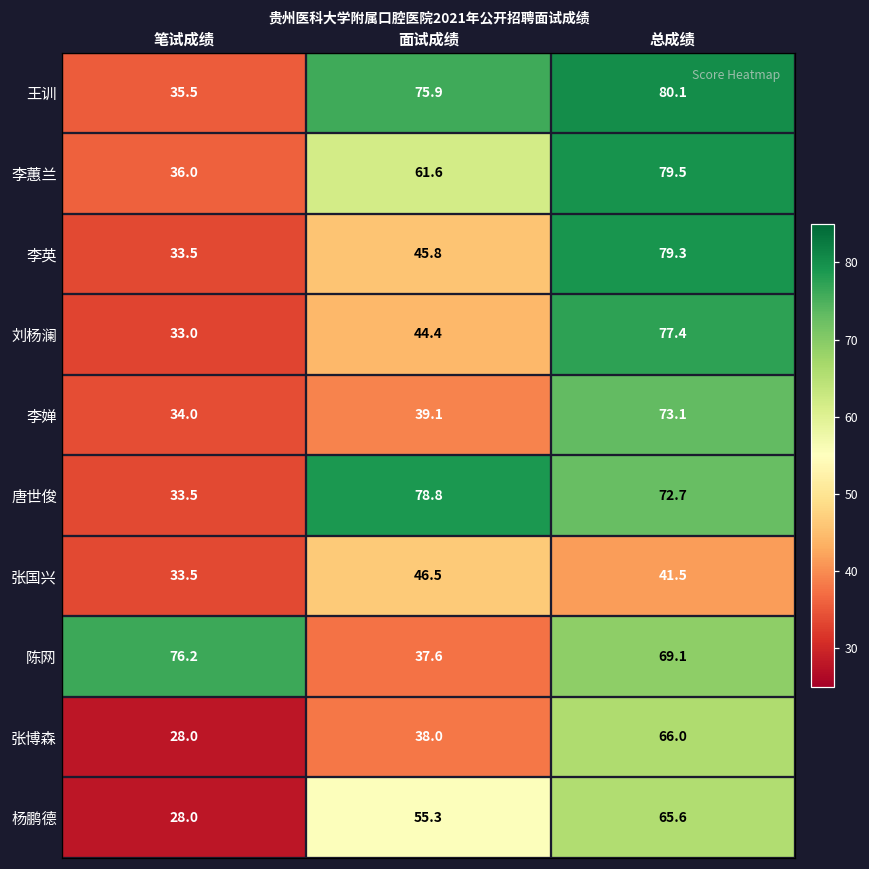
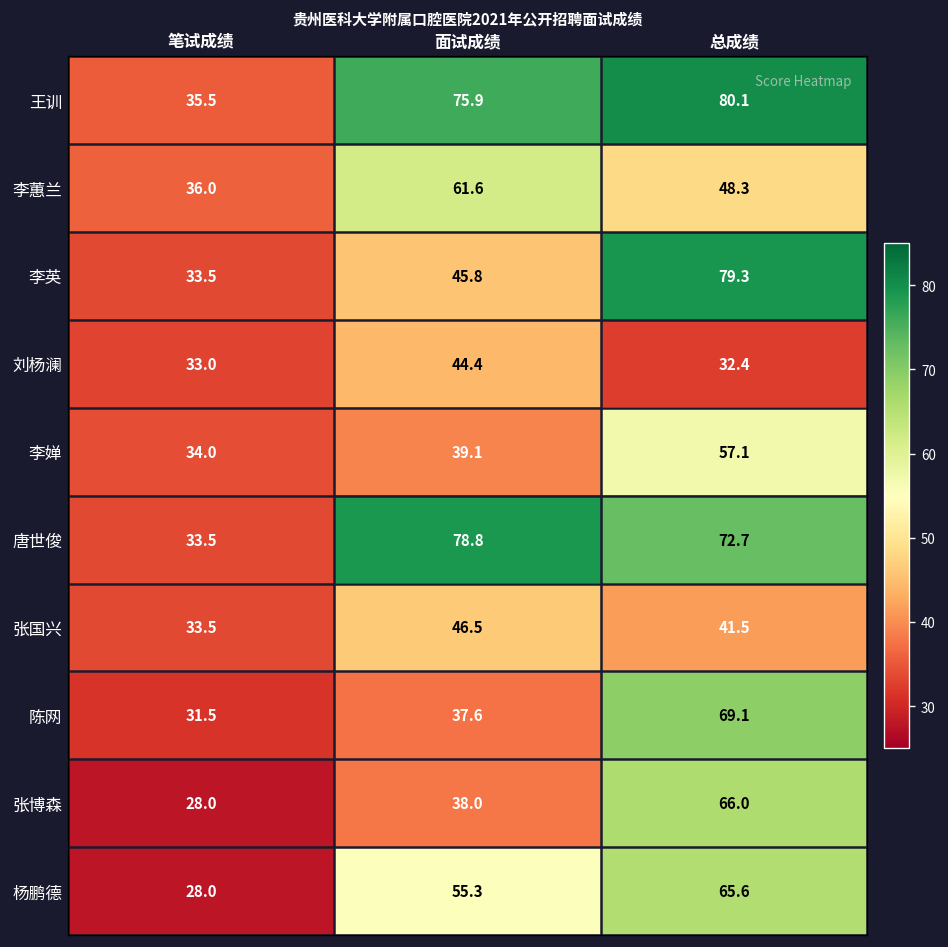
李蕙兰, 总成绩: 79.5 -> 48.3
刘杨澜, 总成绩: 77.4 -> 32.4
李婵, 总成绩: 73.1 -> 57.1
陈网, 笔试成绩: 76.2 -> 31.5
